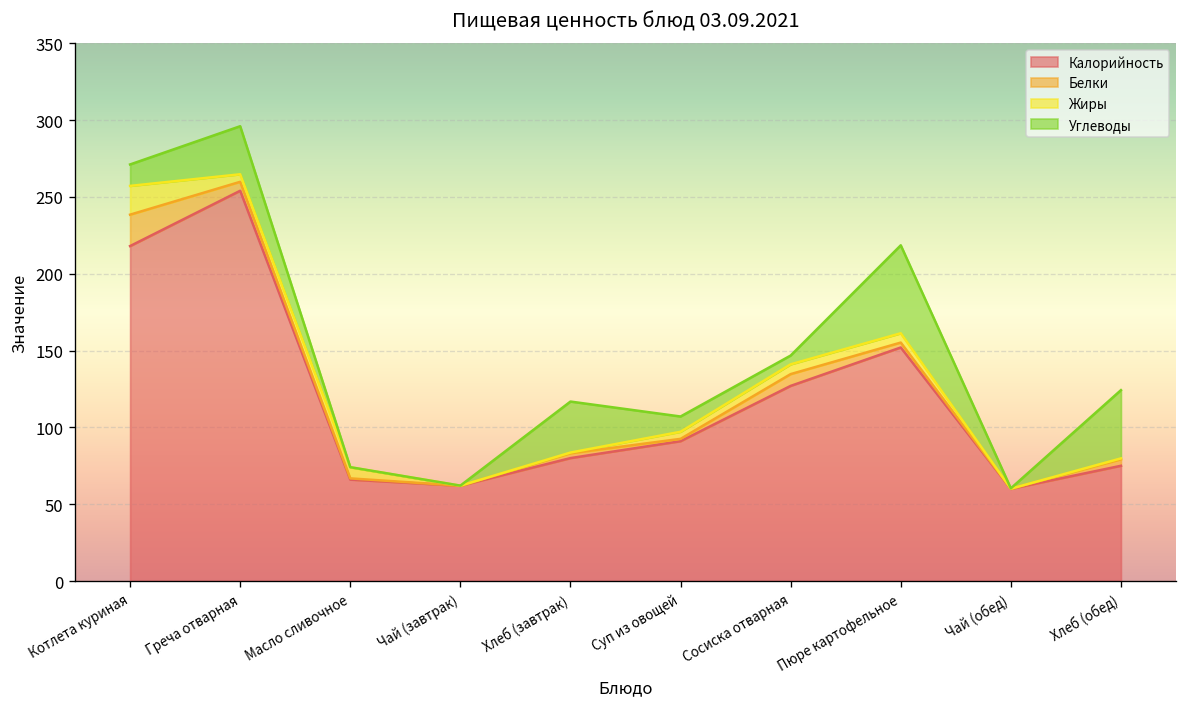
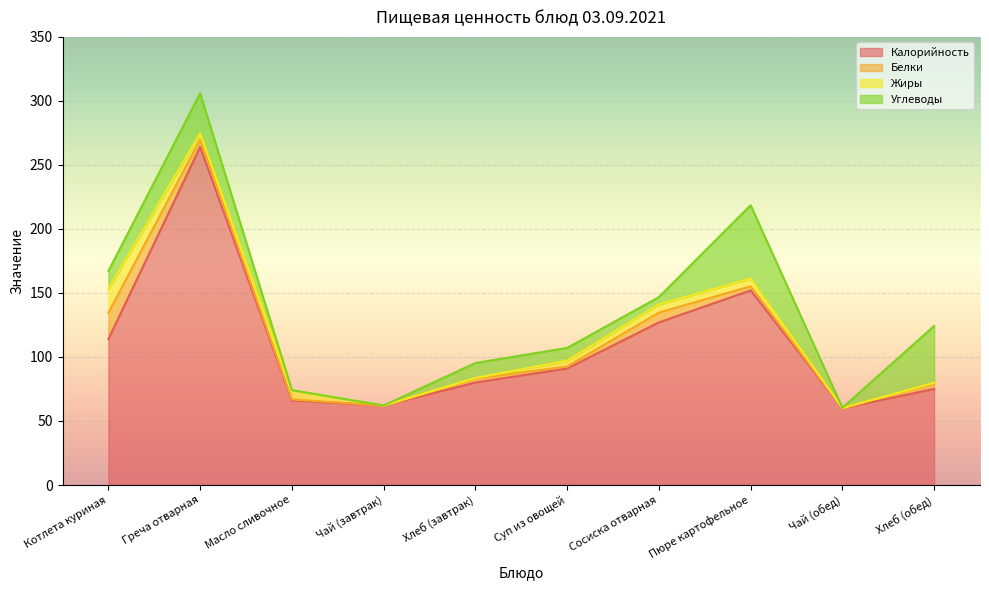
Калорийность, Котлета куриная: 218 -> 114
Калорийность, Греча отварная: 254 -> 264
Углеводы, Хлеб (завтрак): 33 -> 12
